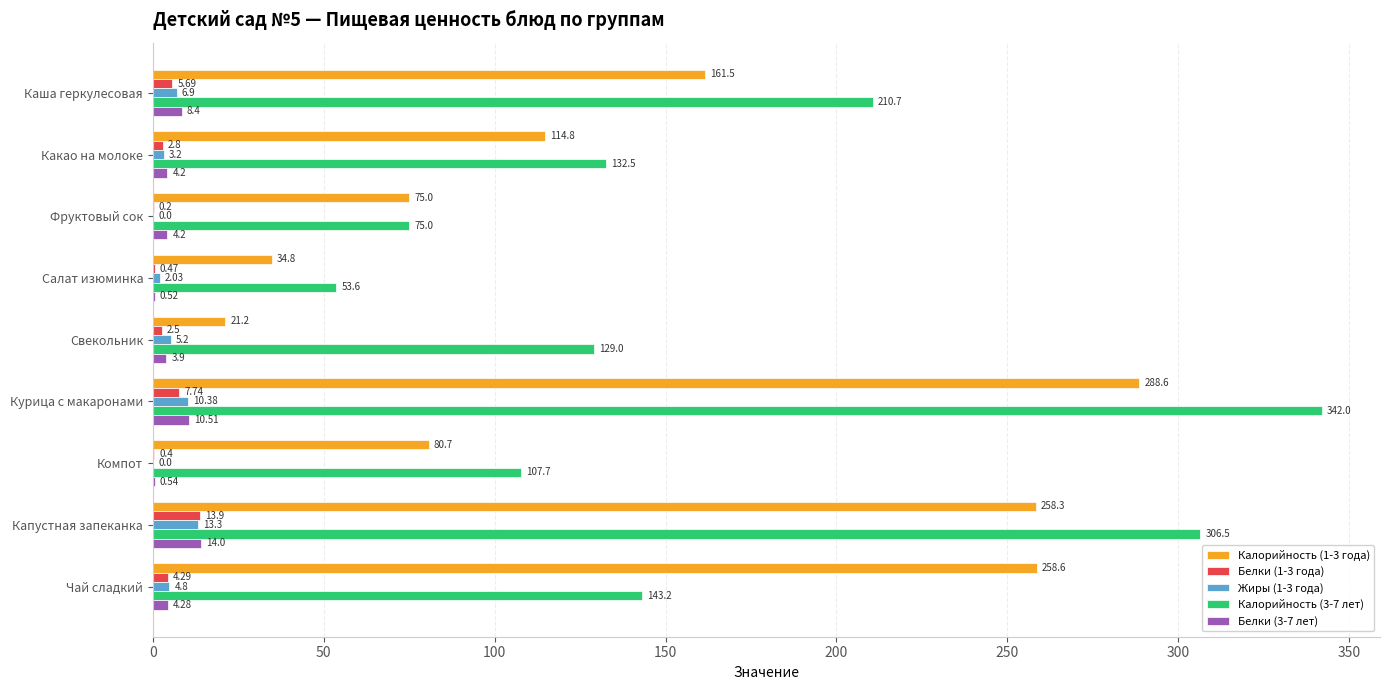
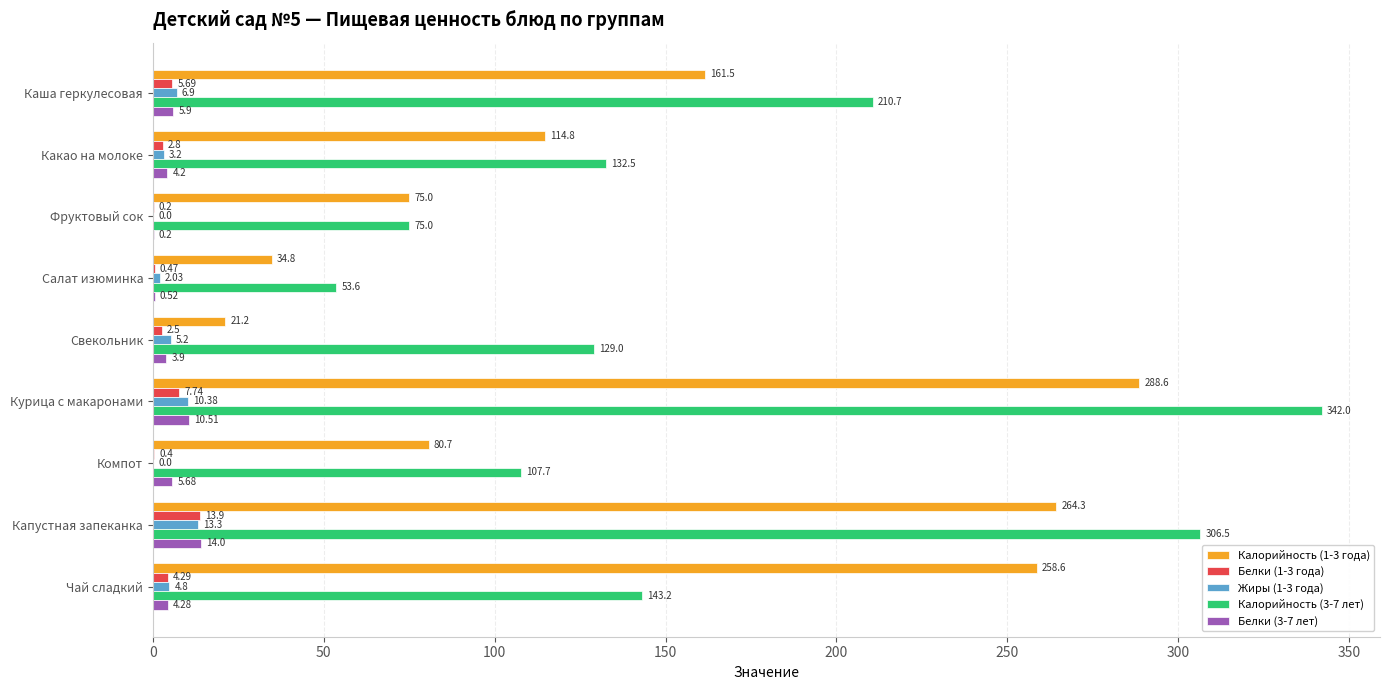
Белки (3-7 лет), Каша геркулесовая: 8.4 -> 5.9
Белки (3-7 лет), Фруктовый сок: 4.2 -> 0.2
Белки (3-7 лет), Компот: 0.54 -> 5.68
Калорийность (1-3 года), Капустная запеканка: 258.3 -> 264.3
